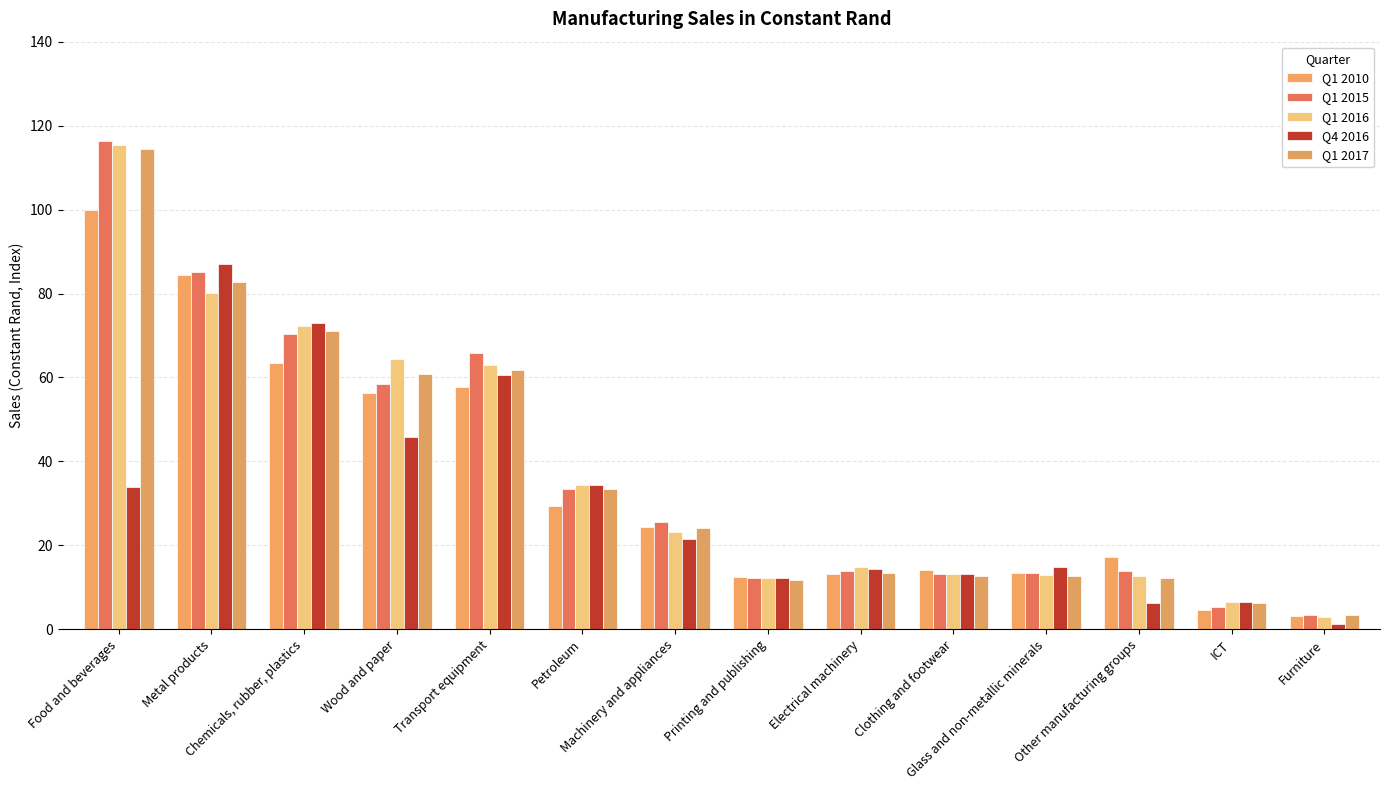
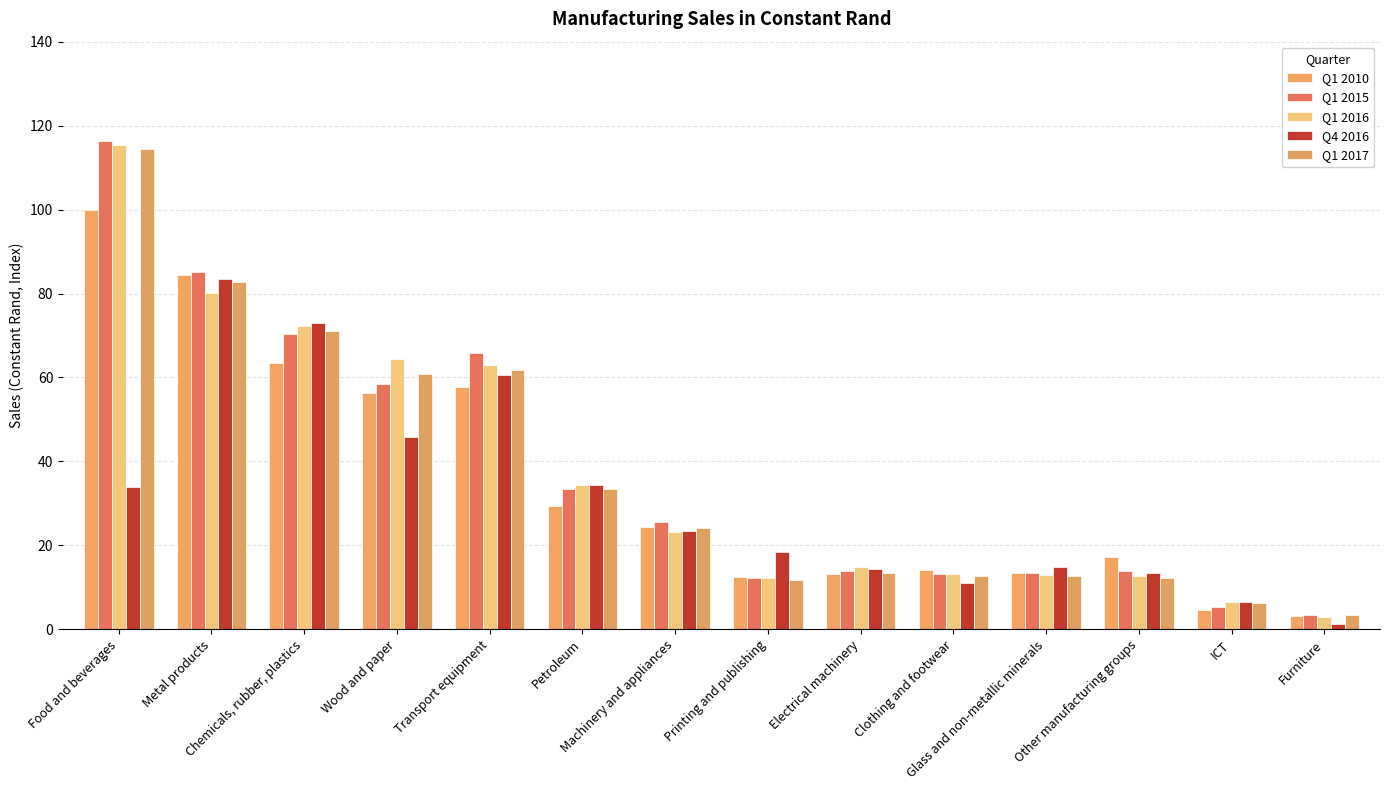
Q4 2016, Metal products: 87 -> 84
Q4 2016, Machinery and appliances: 21 -> 23
Q4 2016, Printing and publishing: 12 -> 18
Q4 2016, Clothing and footwear: 13 -> 11
Q4 2016, Other manufacturing groups: 6 -> 14
